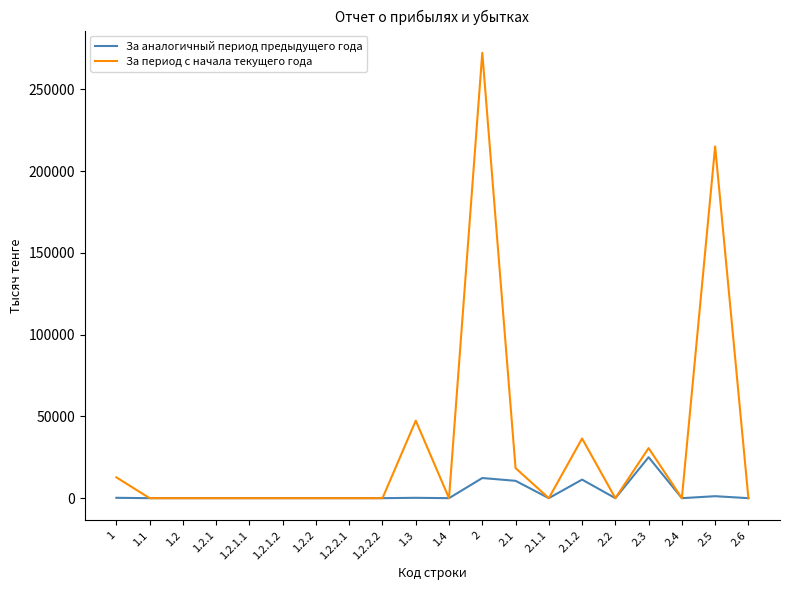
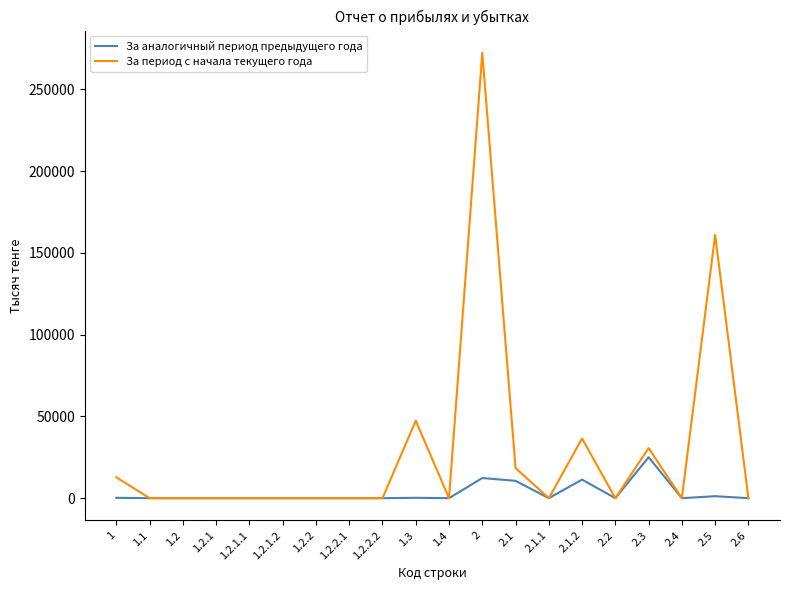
За период с начала текущего года, 2.5: 215000 -> 161000
